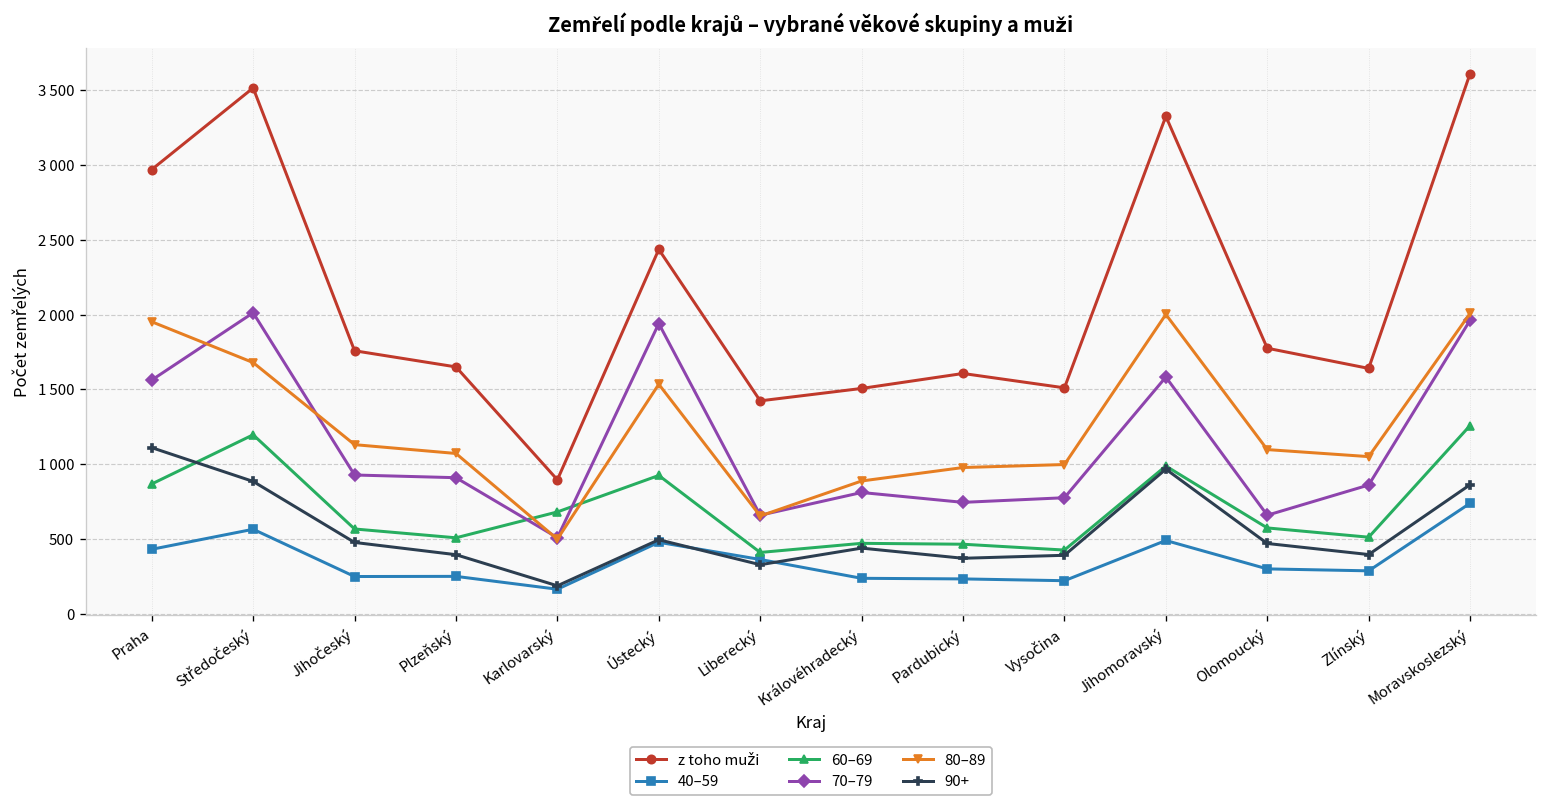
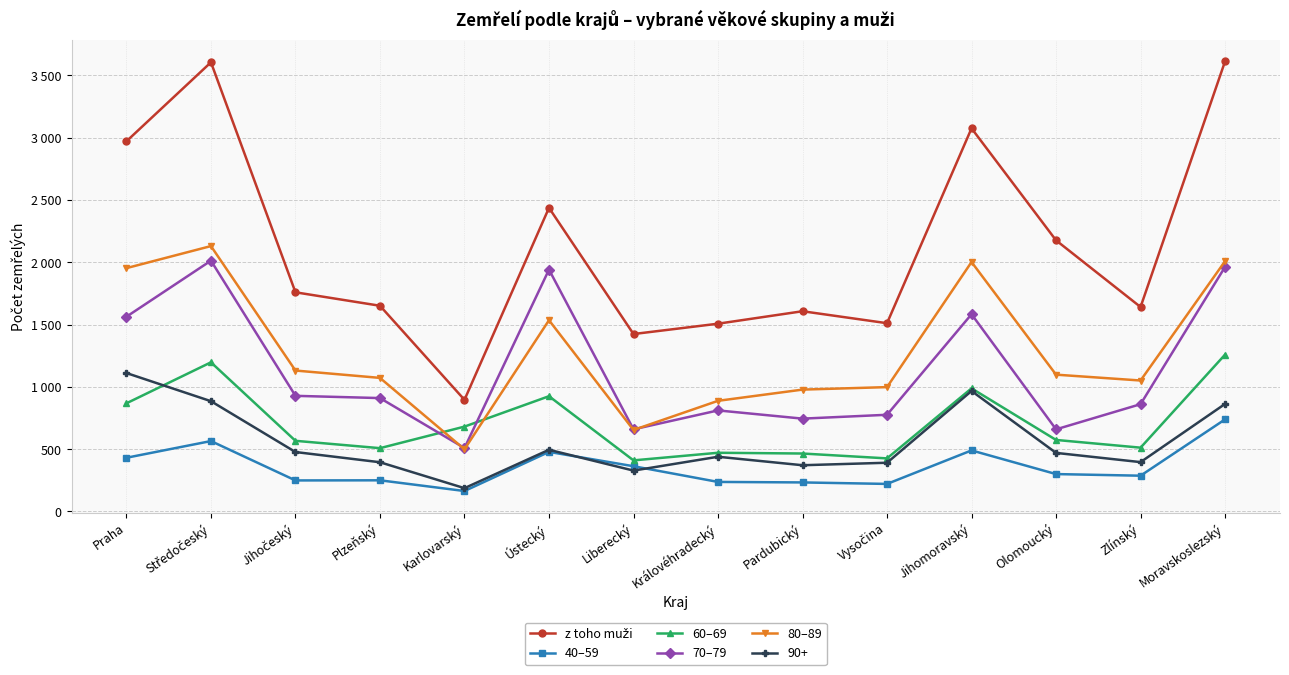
z toho muži, Středočeský: 3520 -> 3610
80–89, Středočeský: 1680 -> 2130
z toho muži, Jihomoravský: 3330 -> 3080
z toho muži, Olomoucký: 1780 -> 2180
